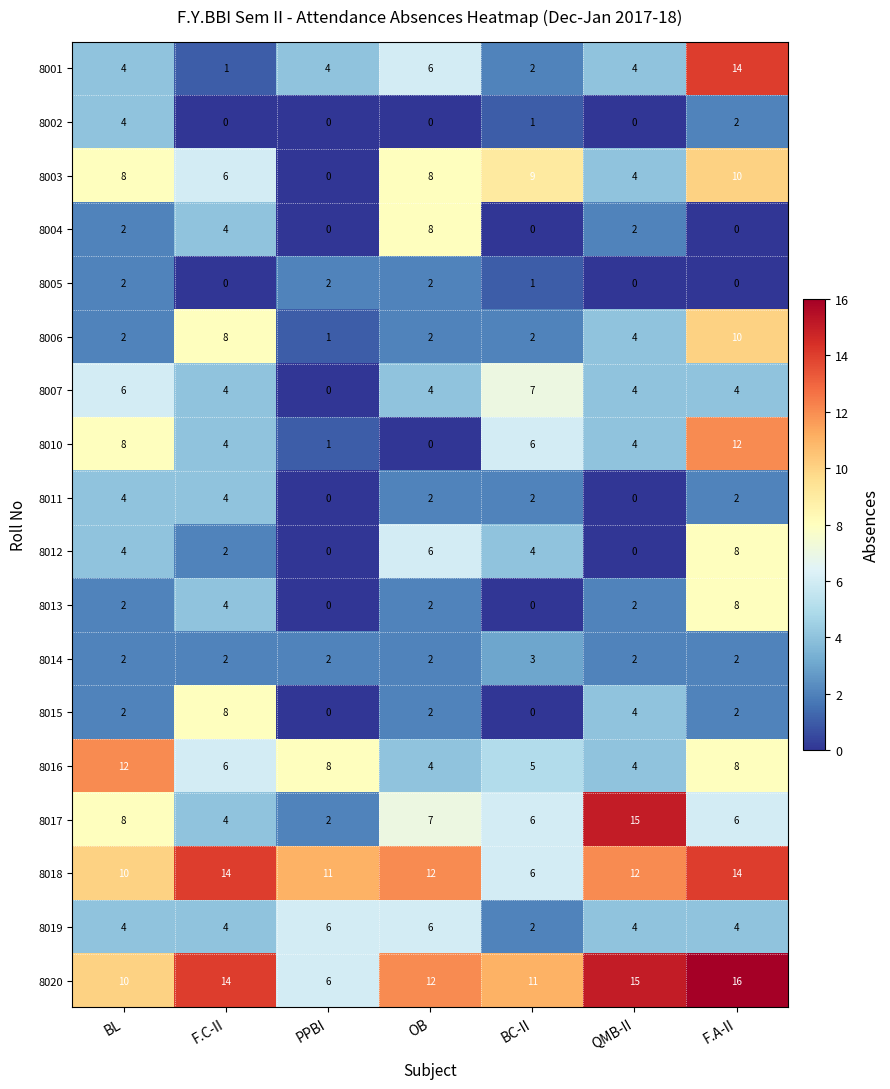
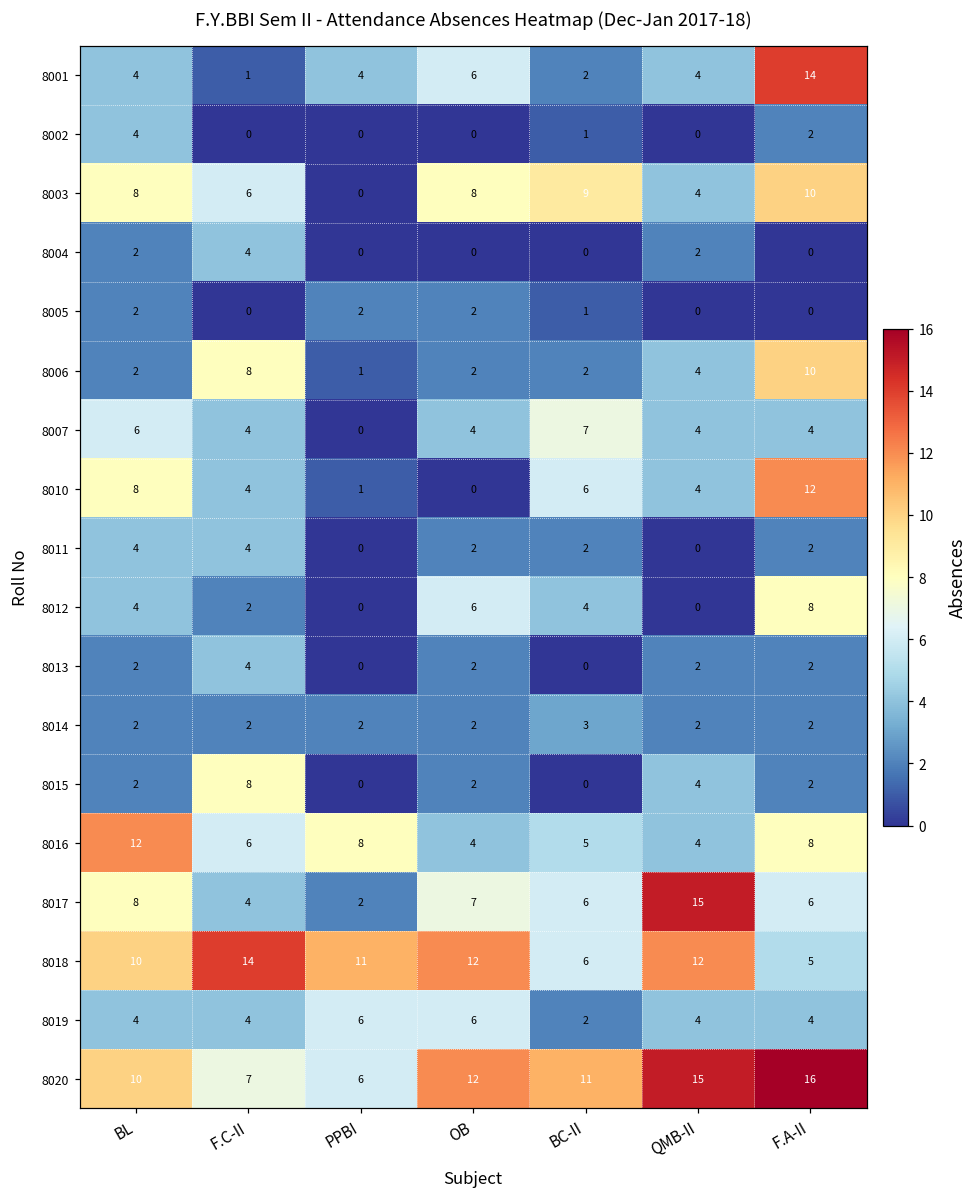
8004, OB: 8 -> 0
8013, F.A-II: 8 -> 2
8018, F.A-II: 14 -> 5
8020, F.C-II: 14 -> 7
